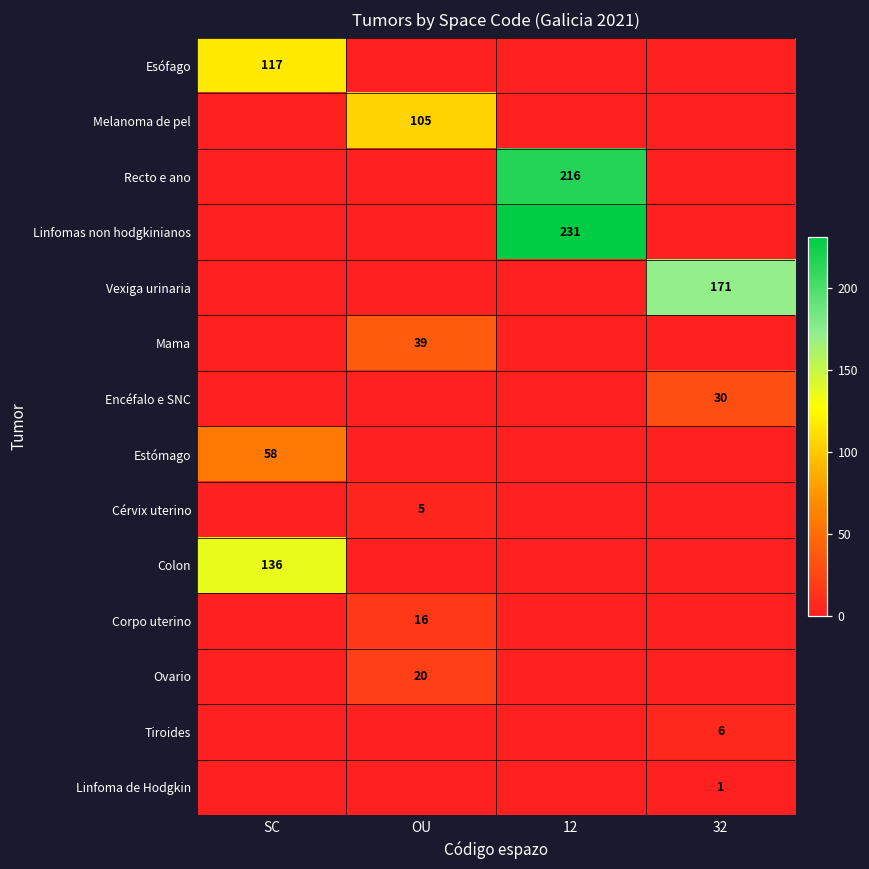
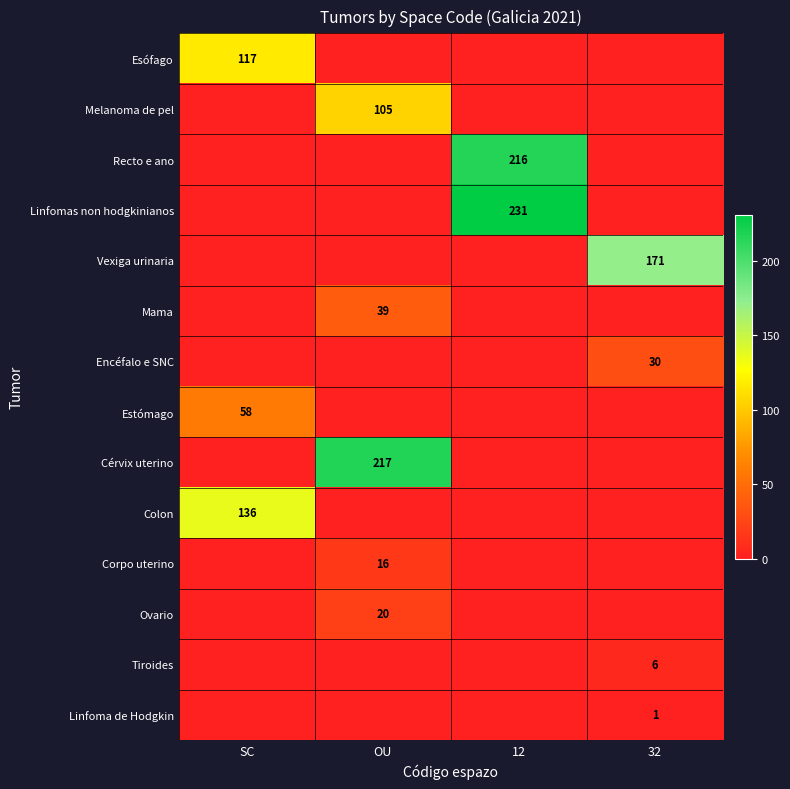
Cérvix uterino, OU: 5 -> 217
